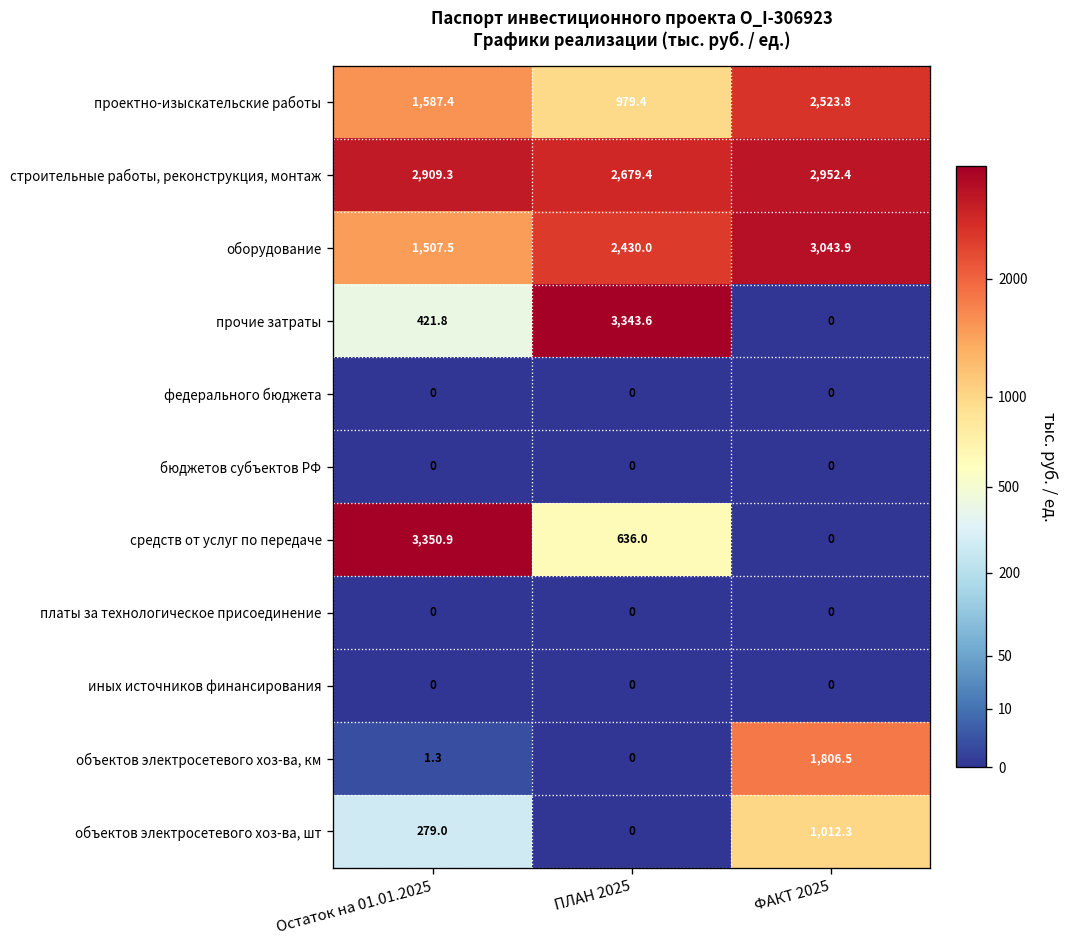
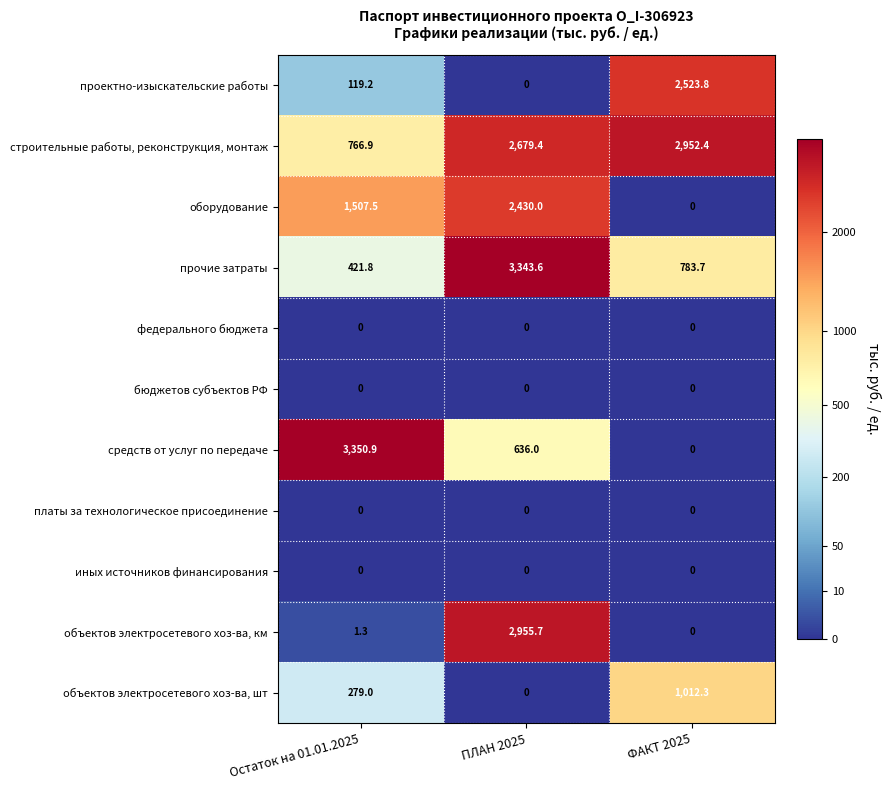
проектно-изыскательские работы, Остаток на 01.01.2025: 1,587.4 -> 119.2
проектно-изыскательские работы, ПЛАН 2025: 979.4 -> 0
строительные работы, реконструкция, монтаж, Остаток на 01.01.2025: 2,909.3 -> 766.9
оборудование, ФАКТ 2025: 3,043.9 -> 0
прочие затраты, ФАКТ 2025: 0 -> 783.7
объектов электросетевого хоз-ва, км, ПЛАН 2025: 0 -> 2,955.7
объектов электросетевого хоз-ва, км, ФАКТ 2025: 1,806.5 -> 0
